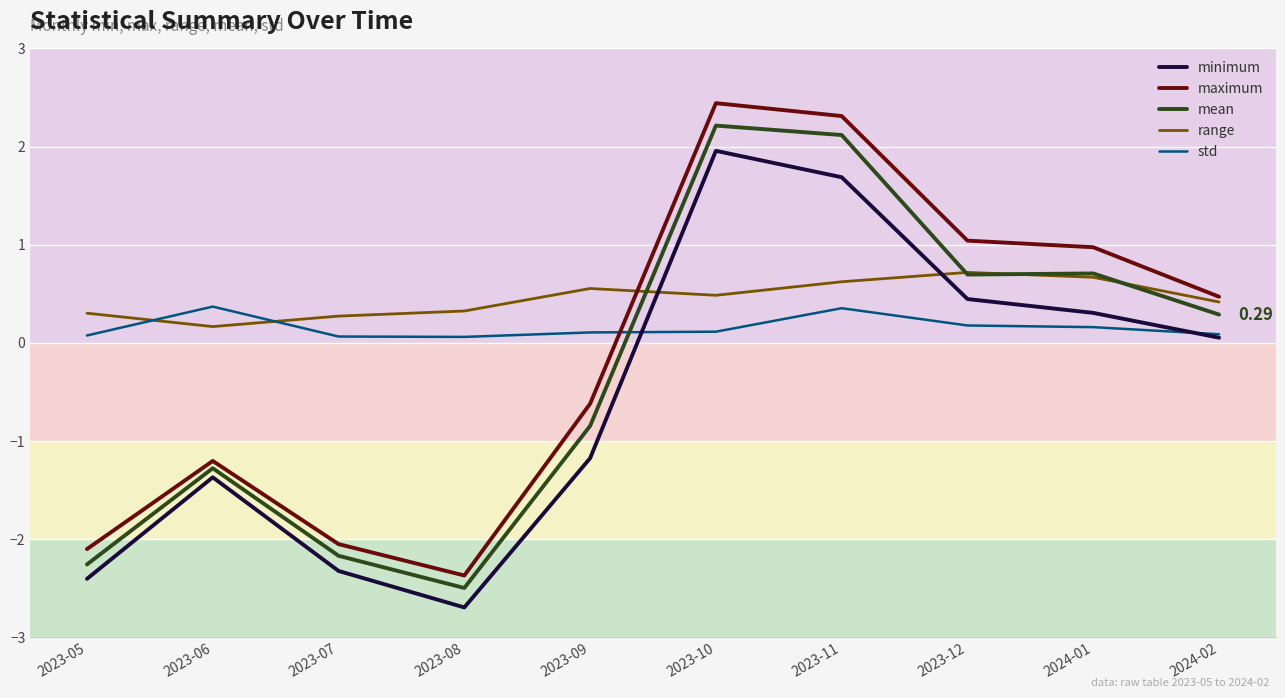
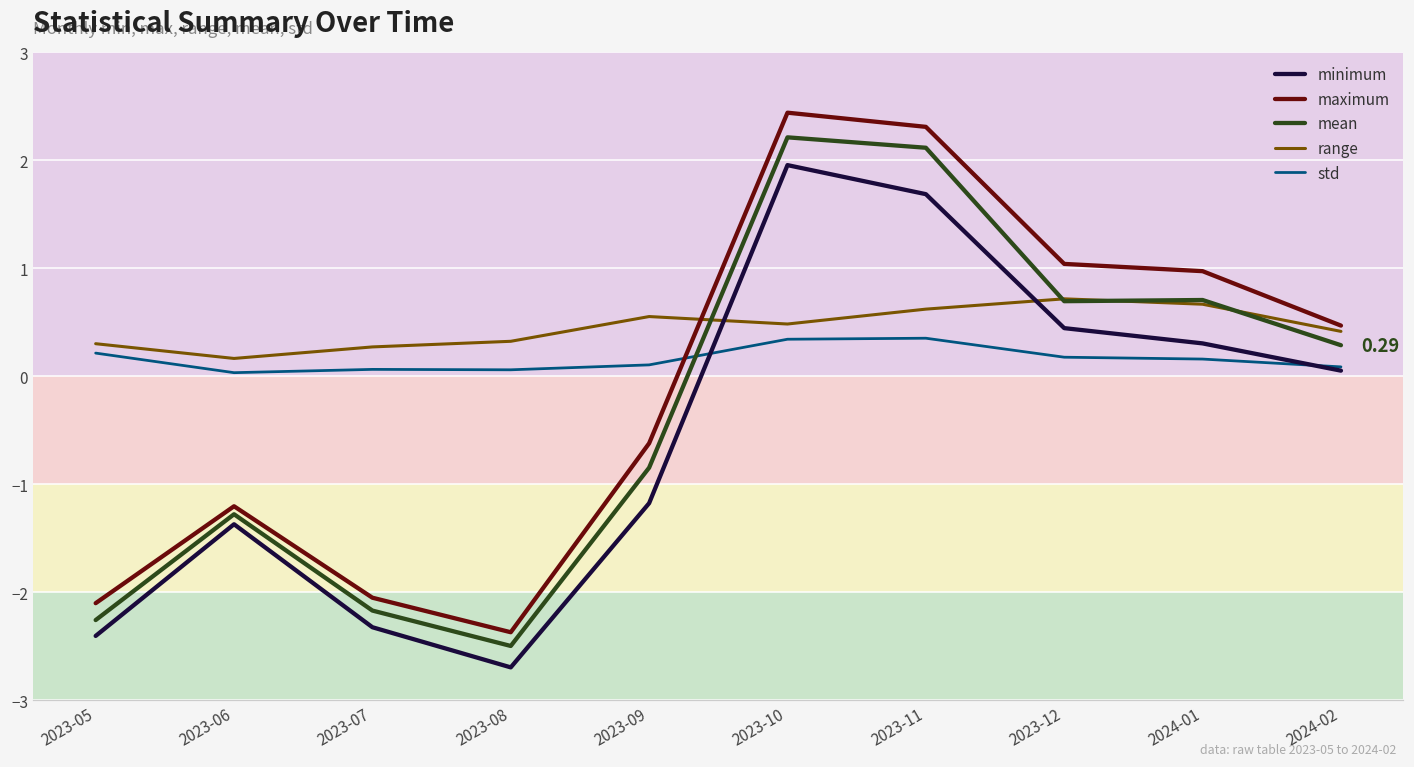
std, 2023-05: 0.1 -> 0.2
std, 2023-06: 0.4 -> 0.0
std, 2023-10: 0.1 -> 0.3
